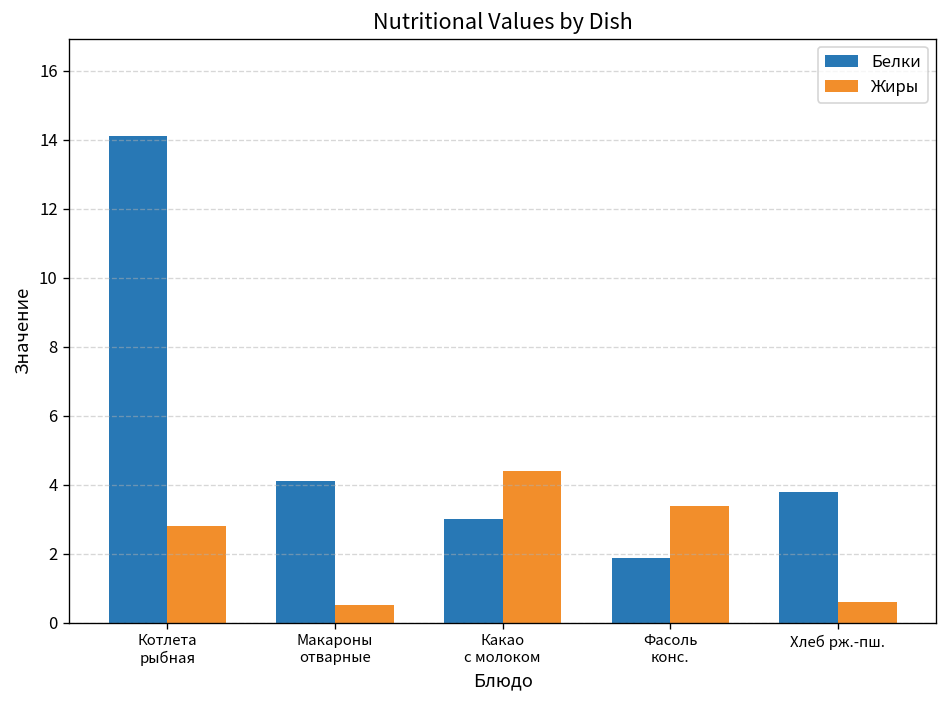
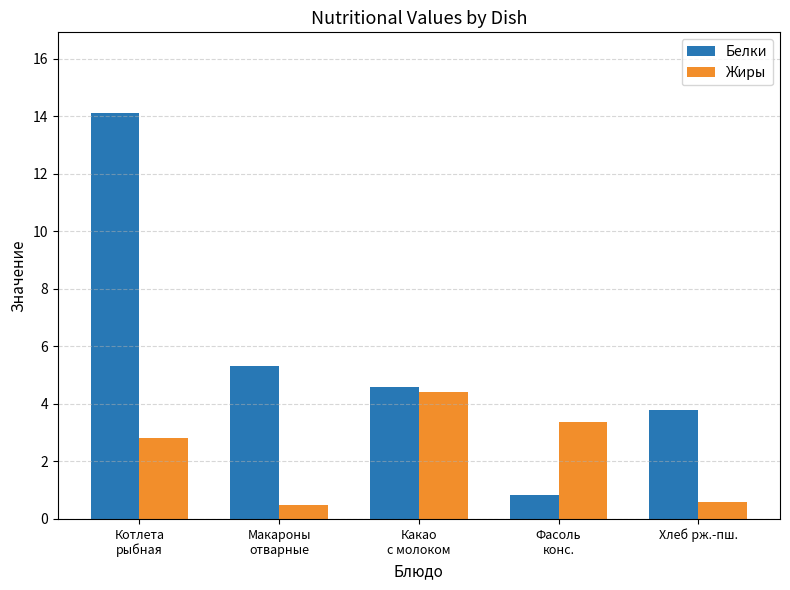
Белки, Макароны отварные: 4.1 -> 5.3
Белки, Какао с молоком: 3.0 -> 4.6
Белки, Фасоль конс.: 1.9 -> 0.8
